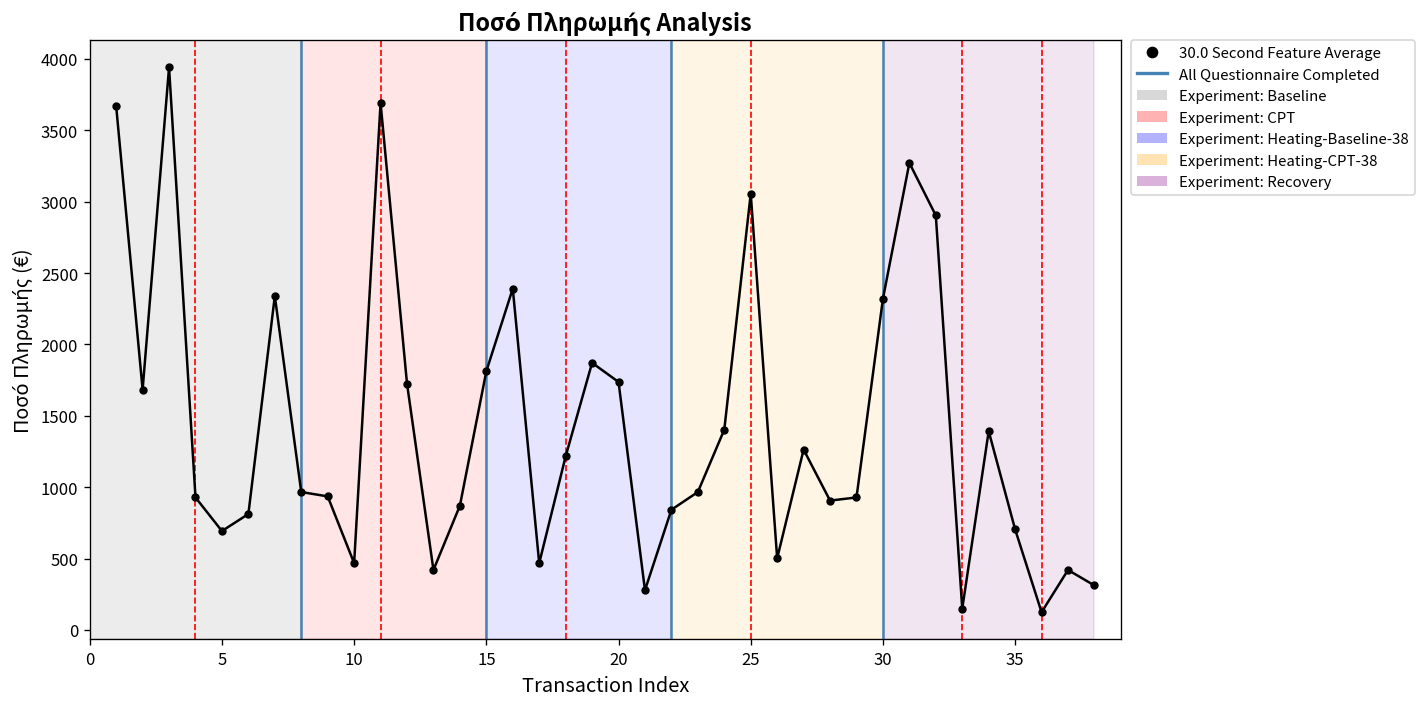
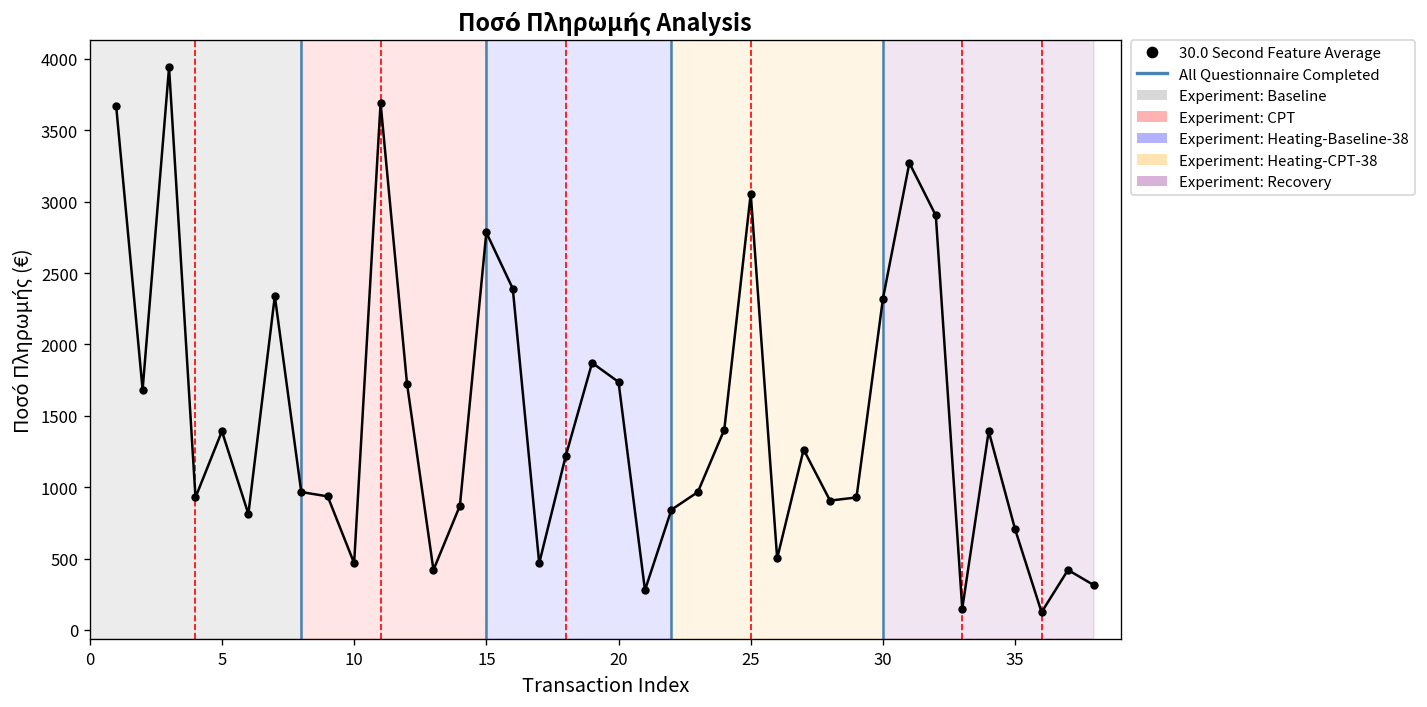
5: 690 -> 1390
15: 1810 -> 2780
